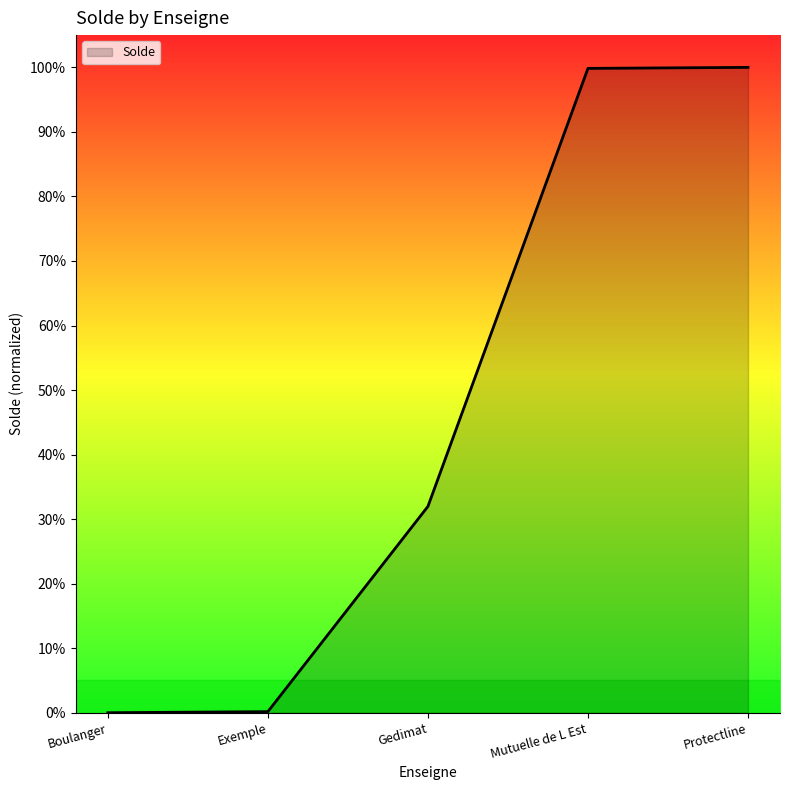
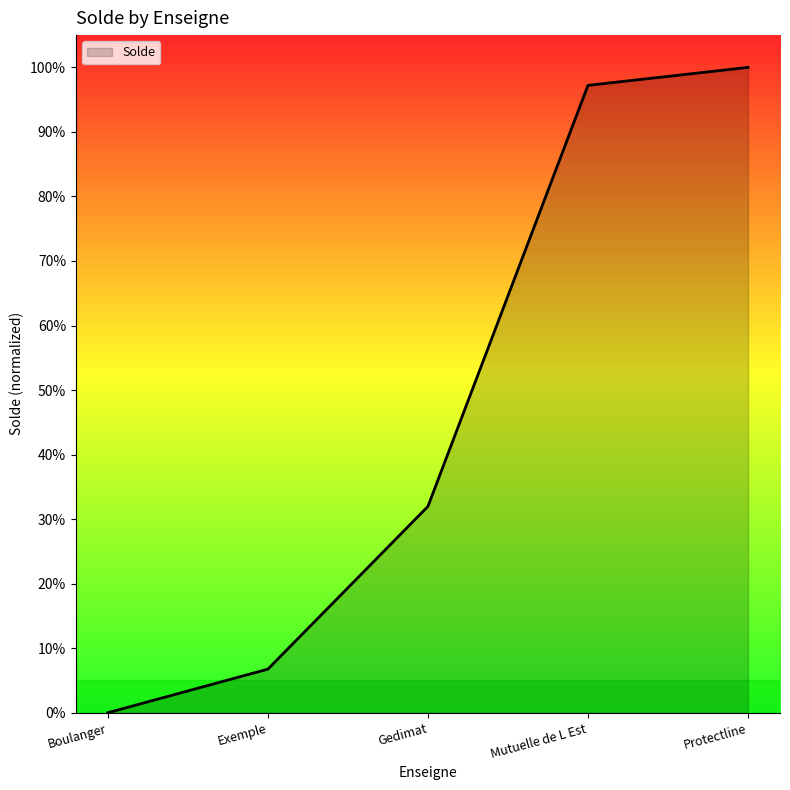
Exemple: 0% -> 7%
Mutuelle de L Est: 100% -> 97%
